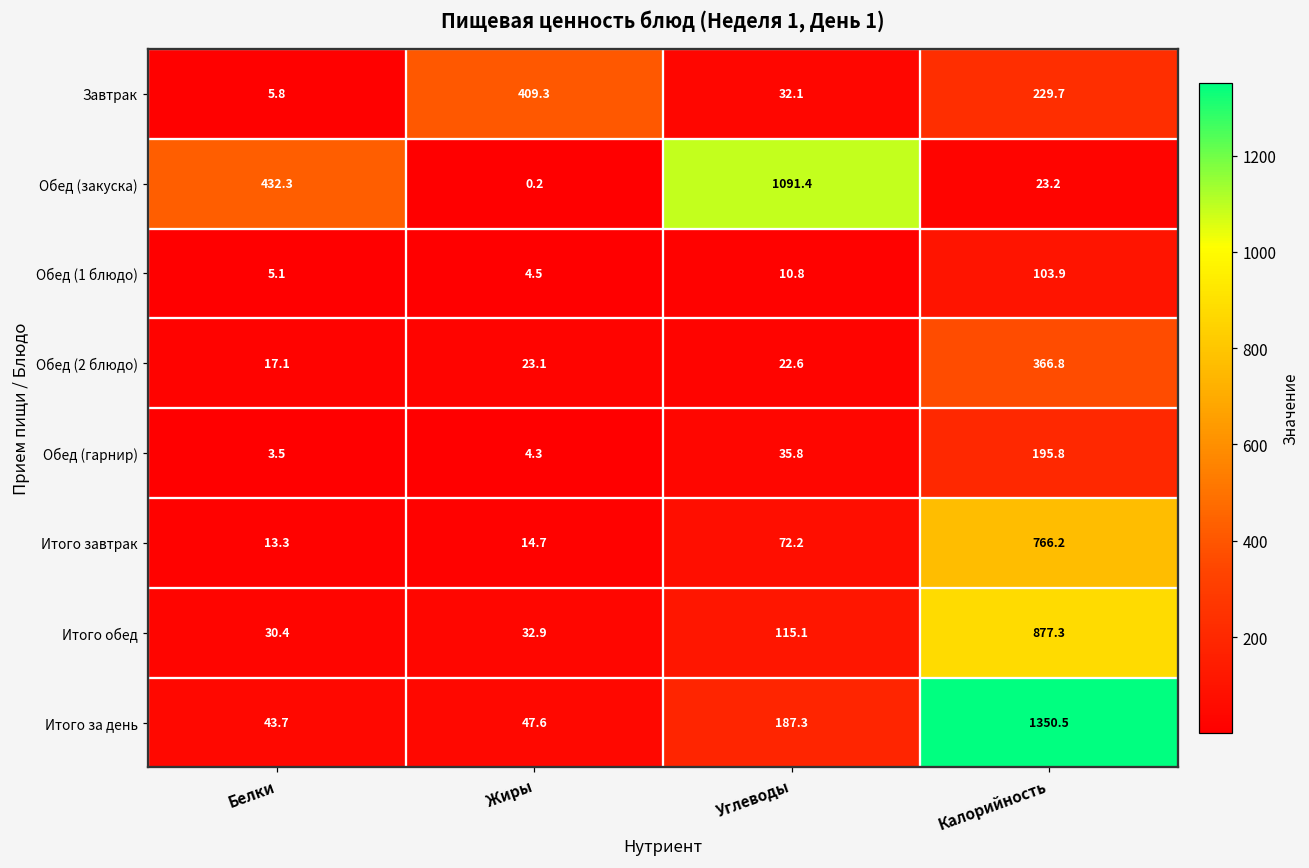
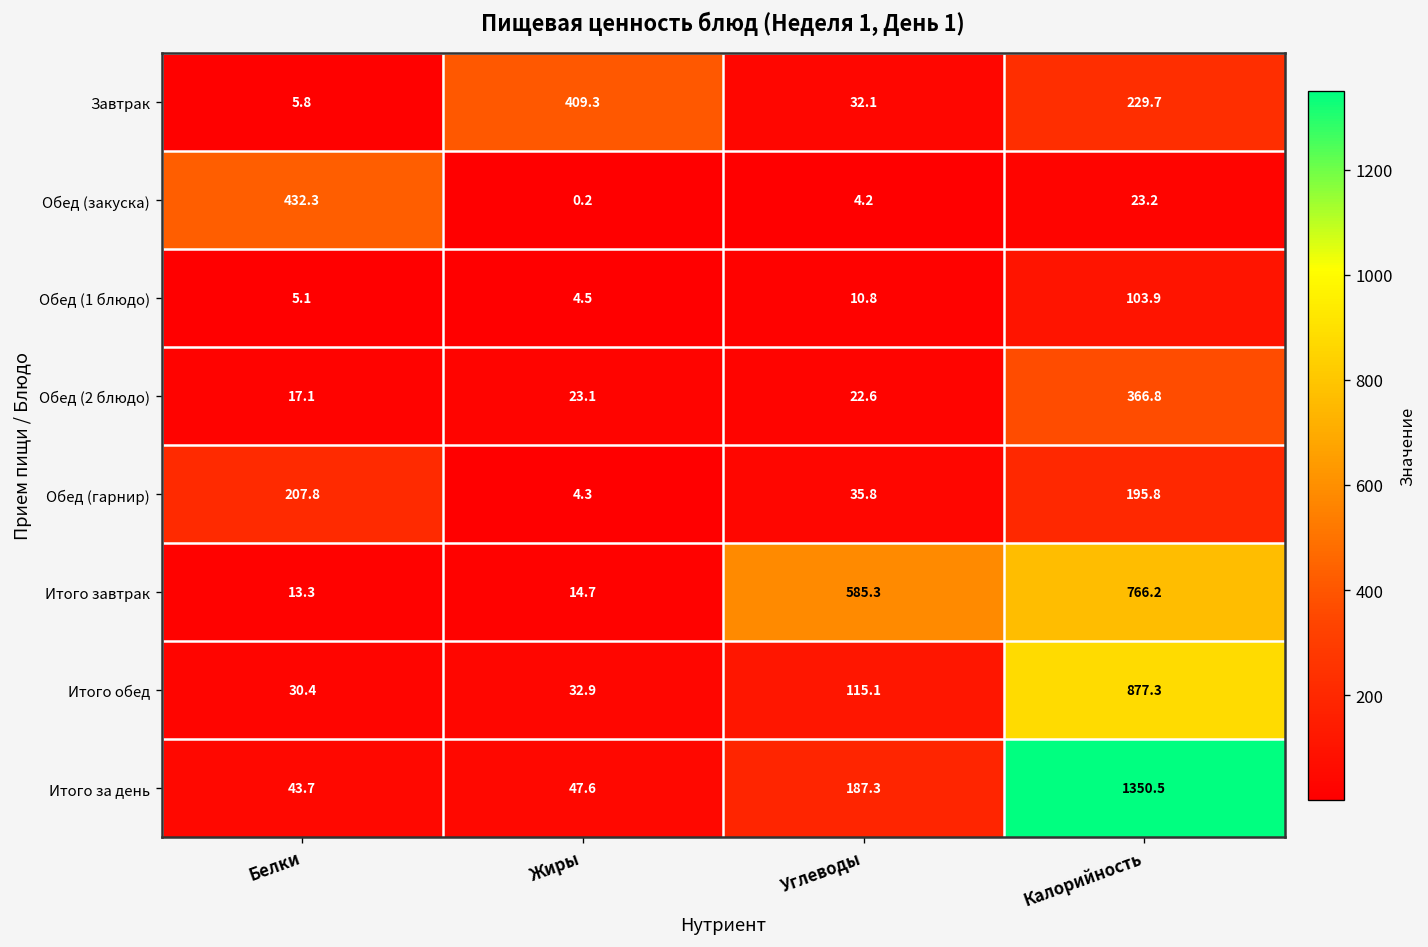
Обед (закуска), Углеводы: 1091.4 -> 4.2
Обед (гарнир), Белки: 3.5 -> 207.8
Итого завтрак, Углеводы: 72.2 -> 585.3
